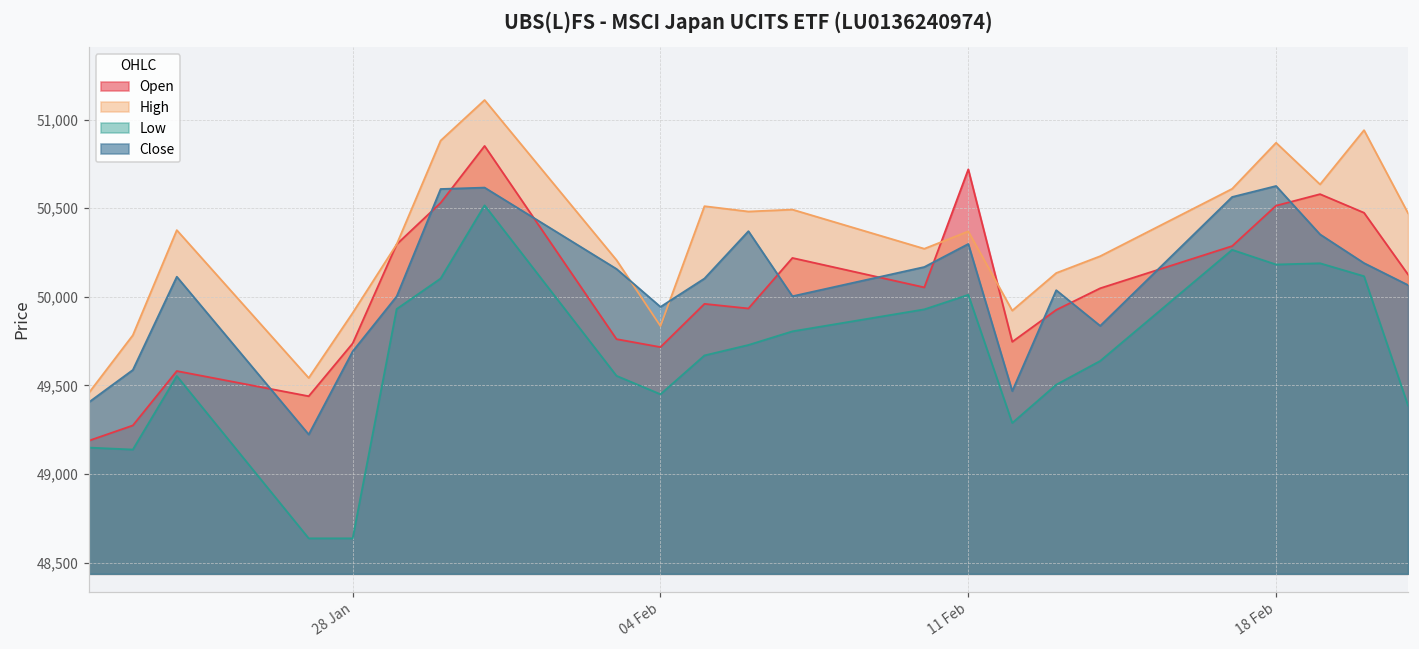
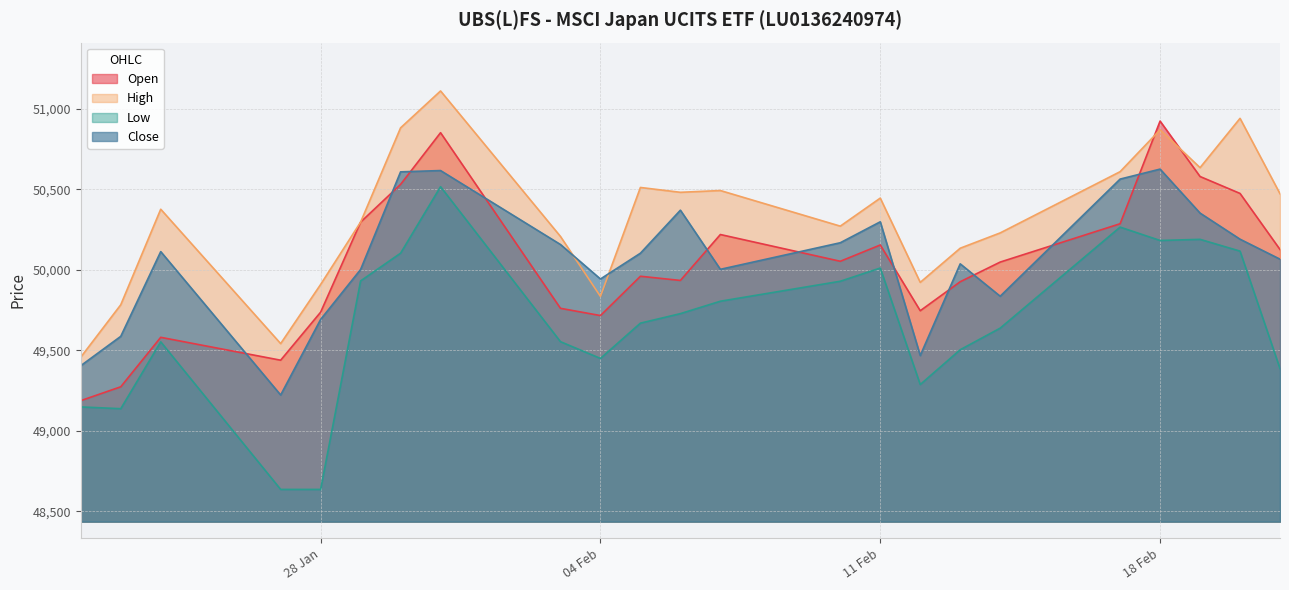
Open, 11 Feb: 50,720 -> 50,150
High, 11 Feb: 50,370 -> 50,450
Open, 18 Feb: 50,510 -> 50,920
